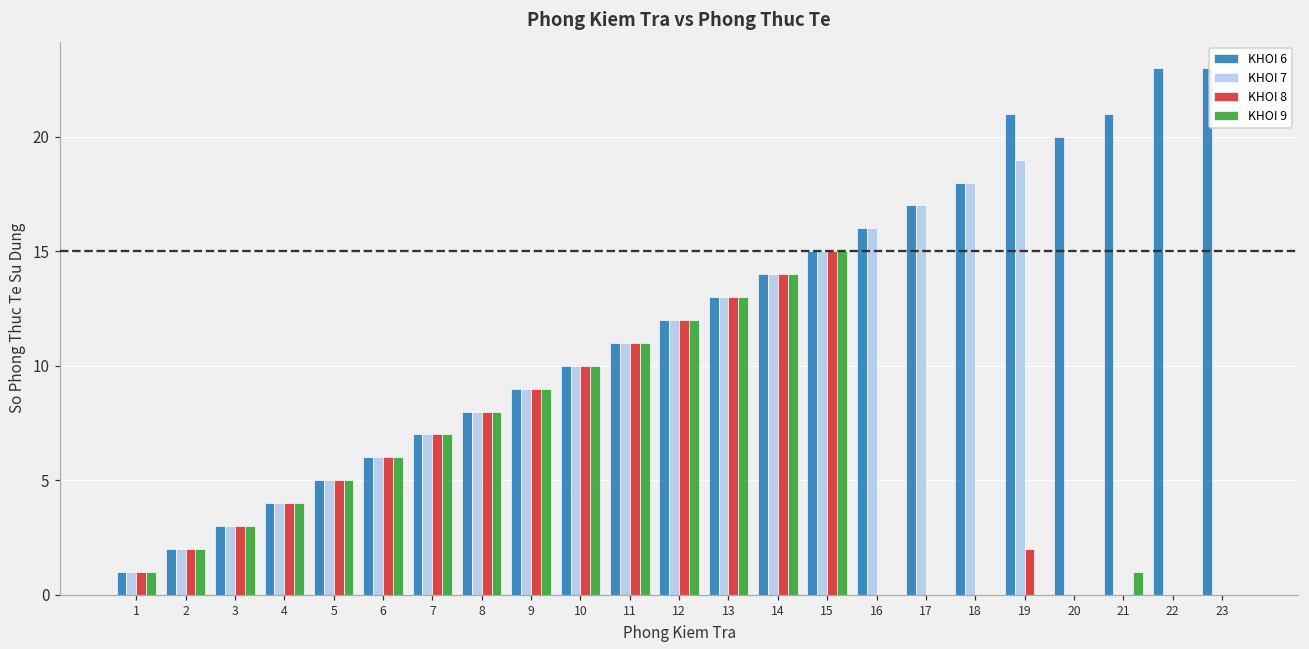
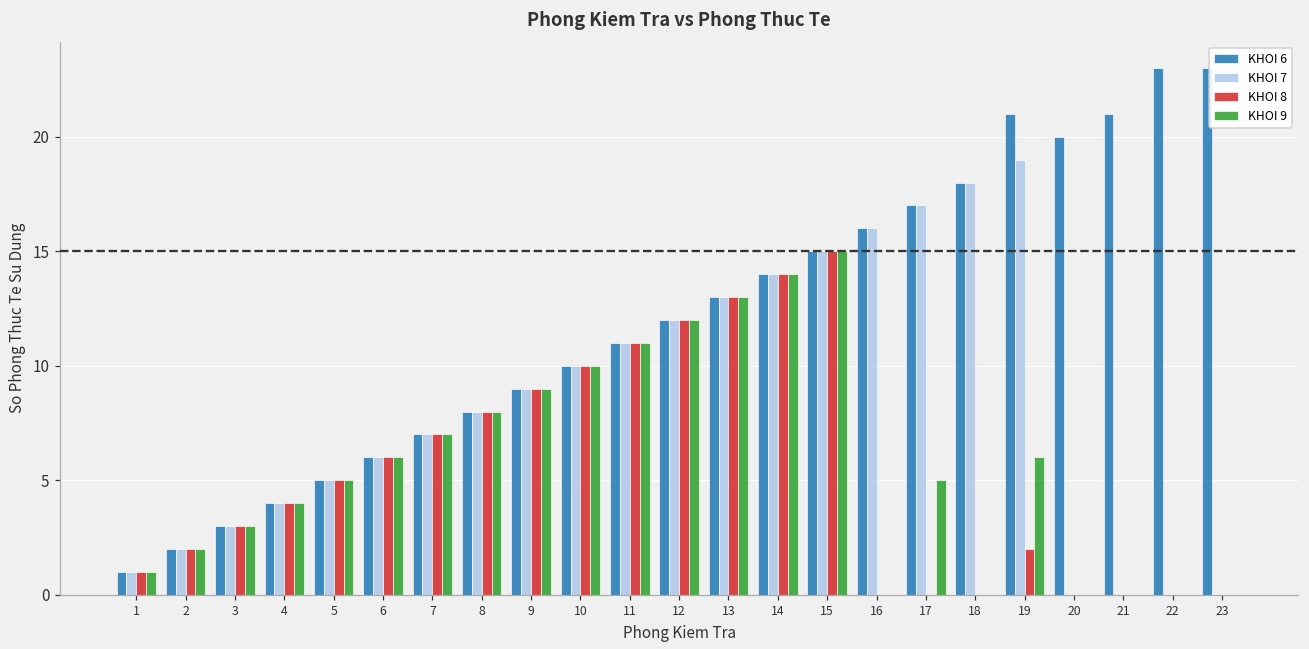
KHOI 9, 17: 0 -> 5
KHOI 9, 19: 0 -> 6
KHOI 9, 21: 1 -> 0
